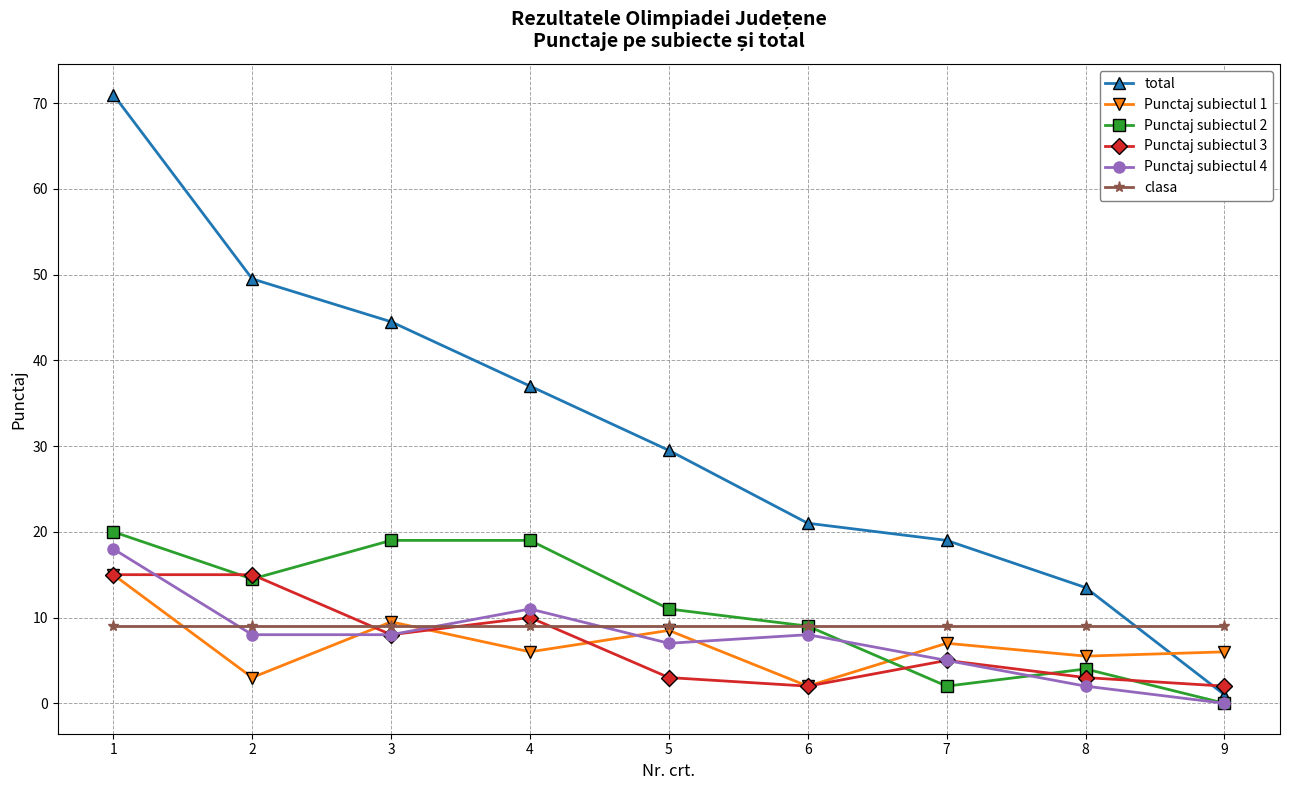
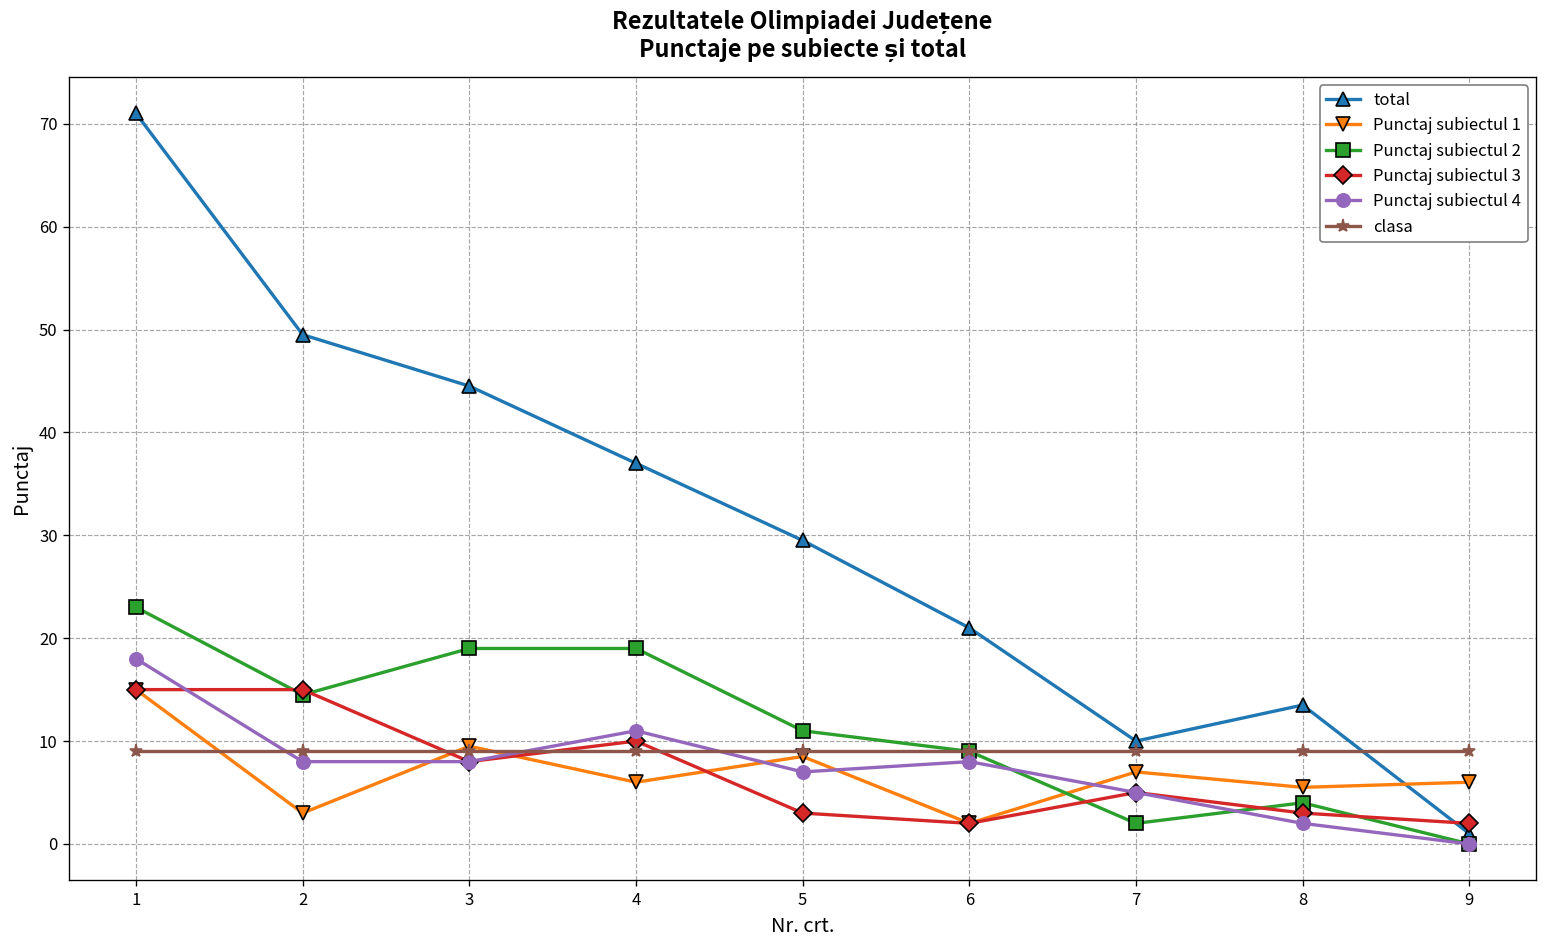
Punctaj subiectul 2, 1: 20 -> 23
total, 7: 19 -> 10
